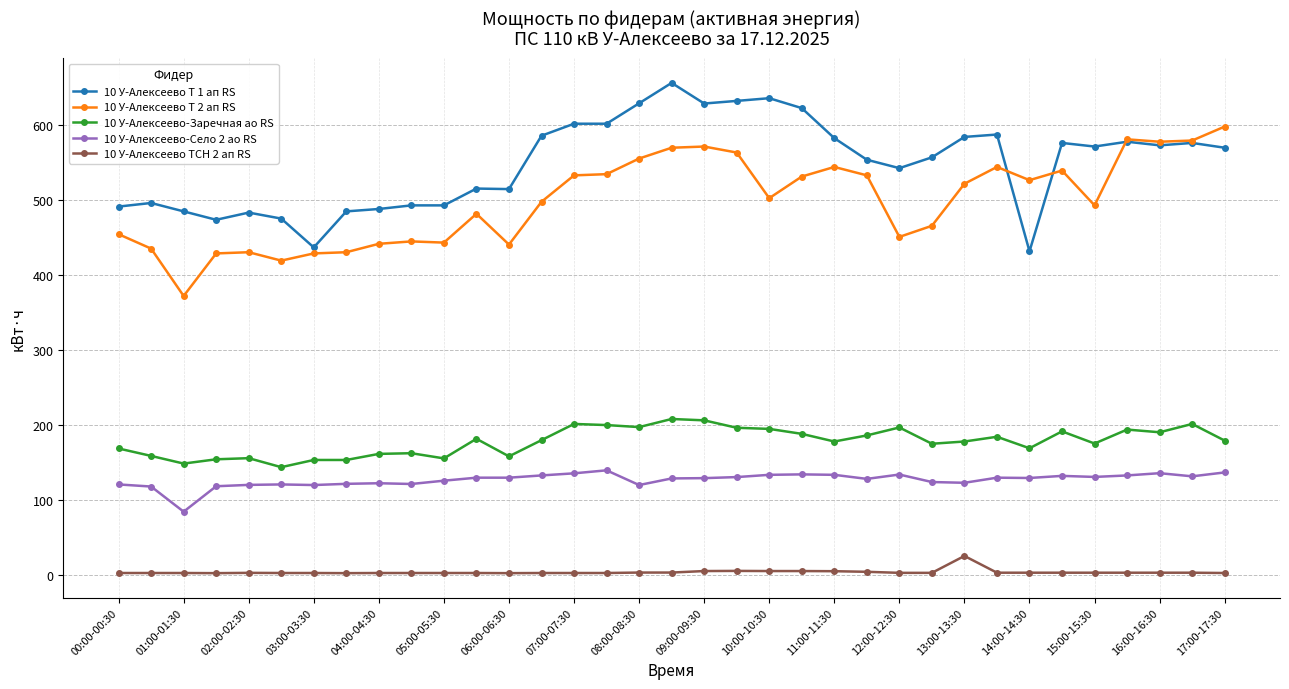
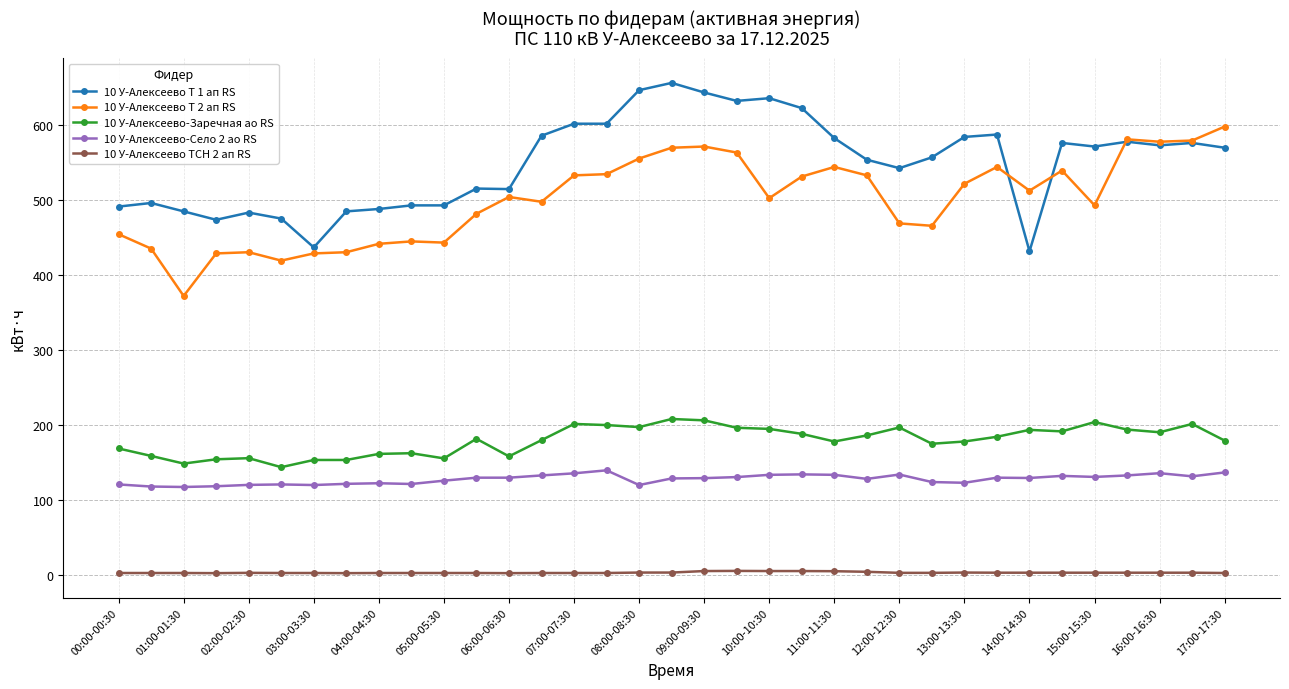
10 У-Алексеево-Село 2 ао RS, 01:00-01:30: 80 -> 120
10 У-Алексеево Т 2 ап RS, 06:00-06:30: 440 -> 500
10 У-Алексеево Т 1 ап RS, 08:00-08:30: 630 -> 650
10 У-Алексеево Т 1 ап RS, 09:00-09:30: 630 -> 640
10 У-Алексеево Т 2 ап RS, 12:00-12:30: 450 -> 470
10 У-Алексеево ТСН 2 ап RS, 13:00-13:30: 30 -> 0
10 У-Алексеево Т 2 ап RS, 14:00-14:30: 530 -> 510
10 У-Алексеево-Заречная ао RS, 14:00-14:30: 170 -> 190
10 У-Алексеево-Заречная ао RS, 15:00-15:30: 180 -> 200
